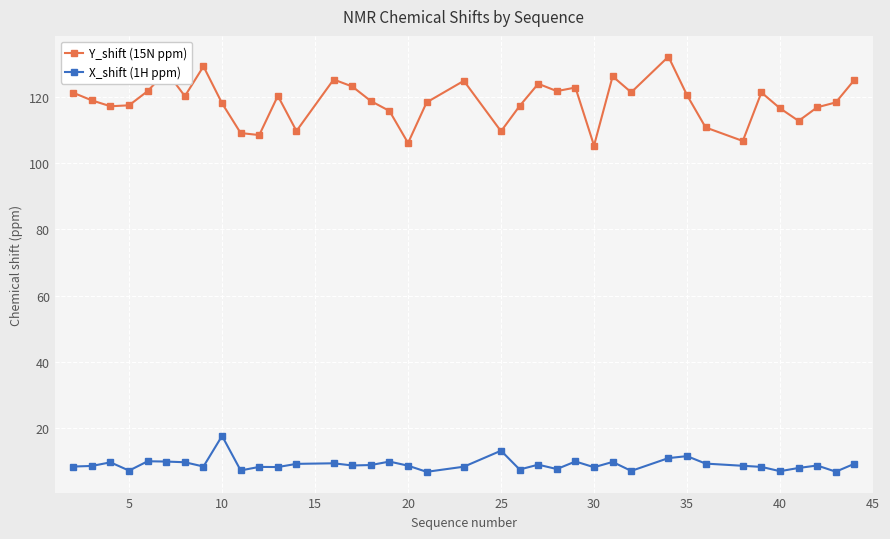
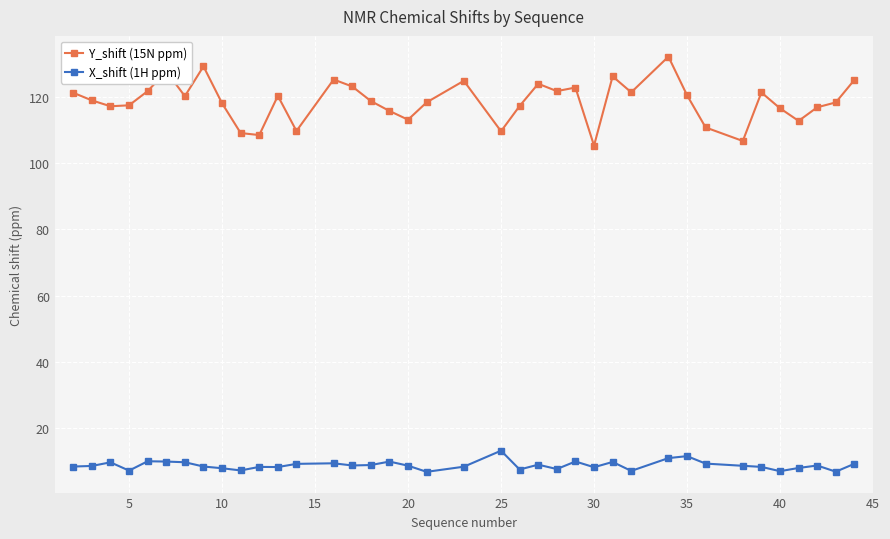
X_shift (1H ppm), 10: 17 -> 8
Y_shift (15N ppm), 20: 106 -> 113
